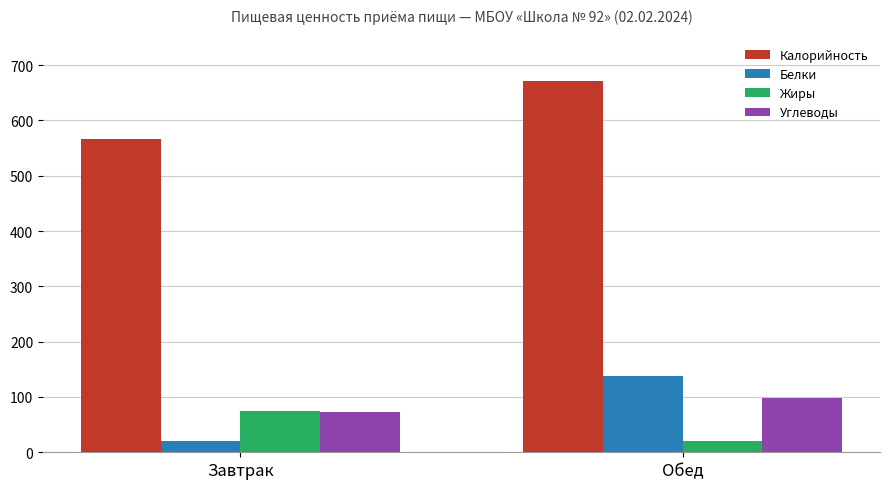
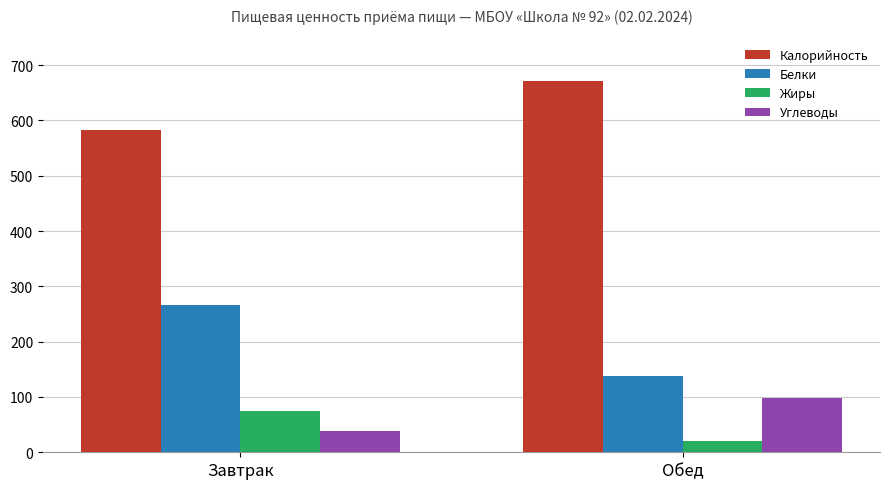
Калорийность, Завтрак: 570 -> 580
Белки, Завтрак: 20 -> 270
Углеводы, Завтрак: 70 -> 40
